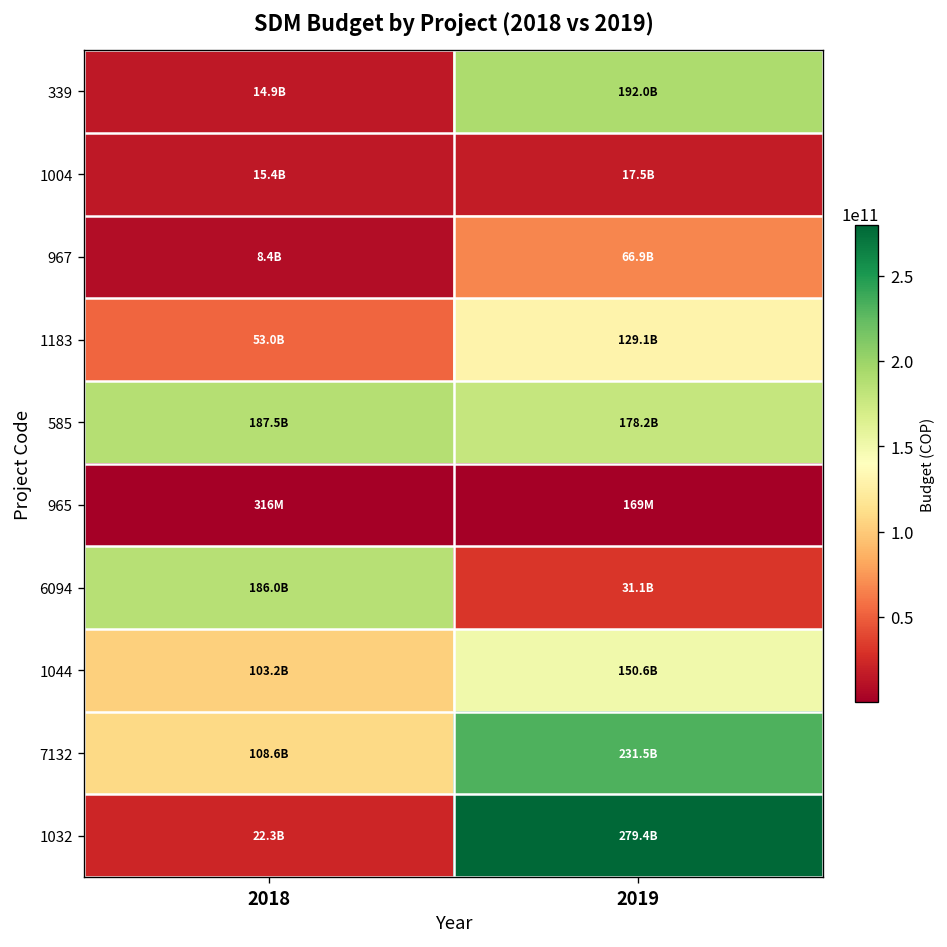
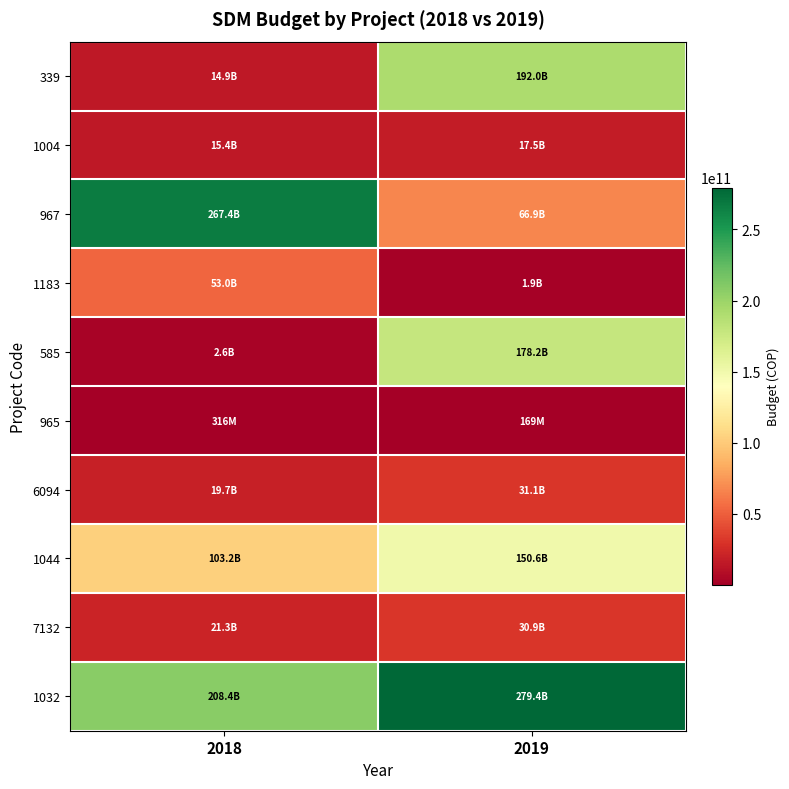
967, 2018: 8.4B -> 267.4B
1183, 2019: 129.1B -> 1.9B
585, 2018: 187.5B -> 2.6B
6094, 2018: 186.0B -> 19.7B
7132, 2018: 108.6B -> 21.3B
7132, 2019: 231.5B -> 30.9B
1032, 2018: 22.3B -> 208.4B
